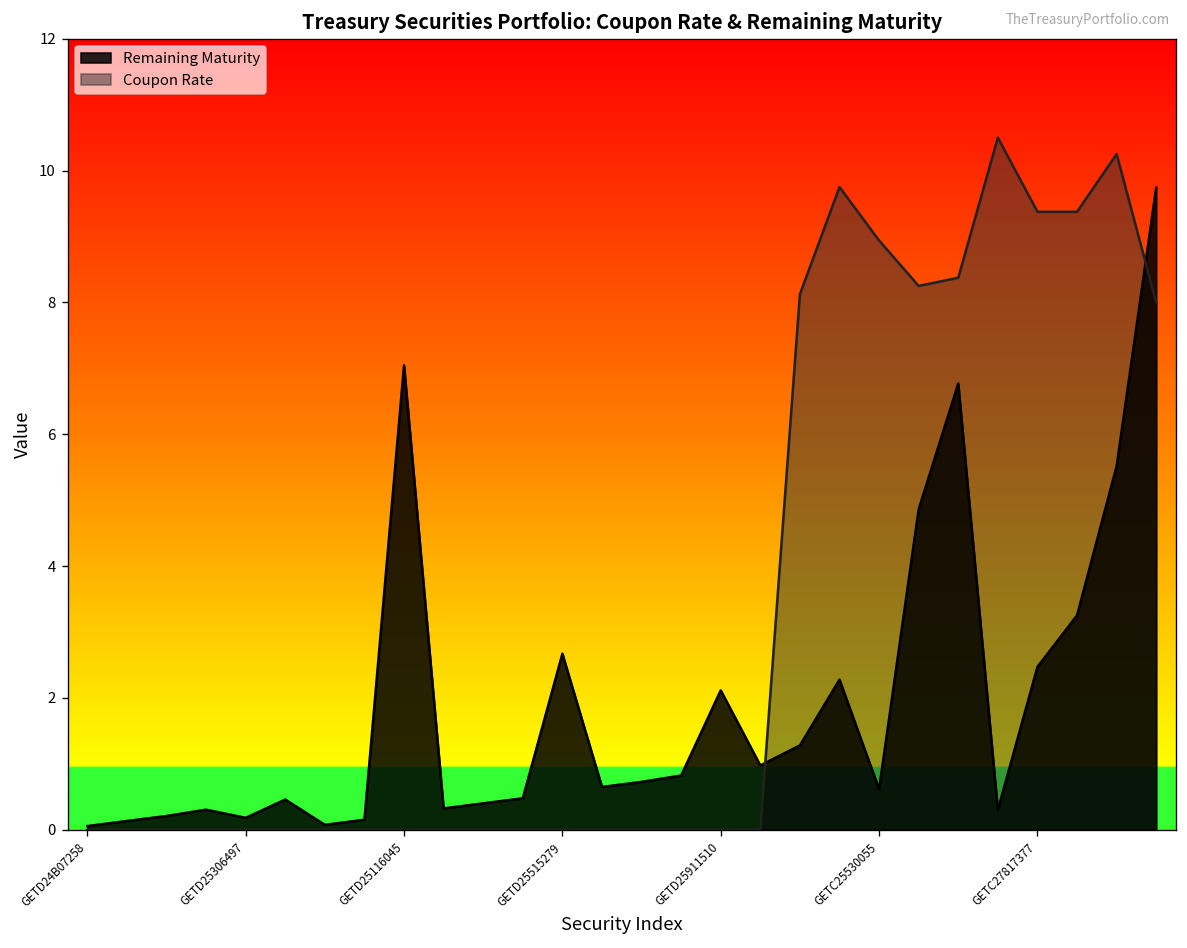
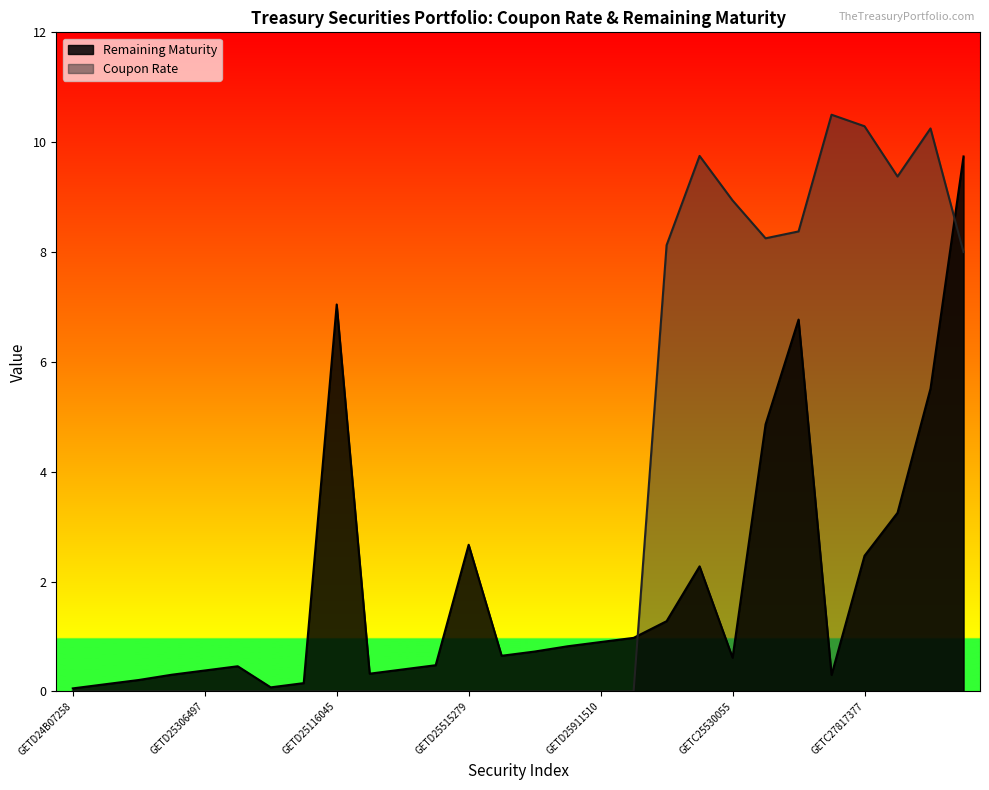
Remaining Maturity, GETD25306497: 0.2 -> 0.4
Remaining Maturity, GETD25911510: 2.1 -> 0.9
Coupon Rate, GETC27817377: 9.4 -> 10.3
